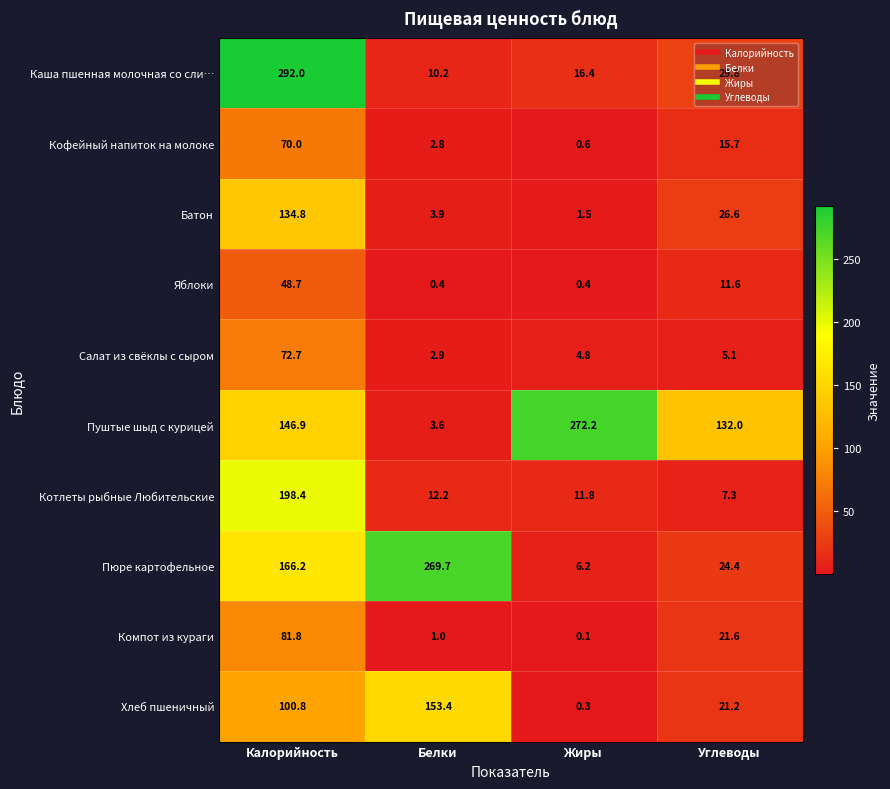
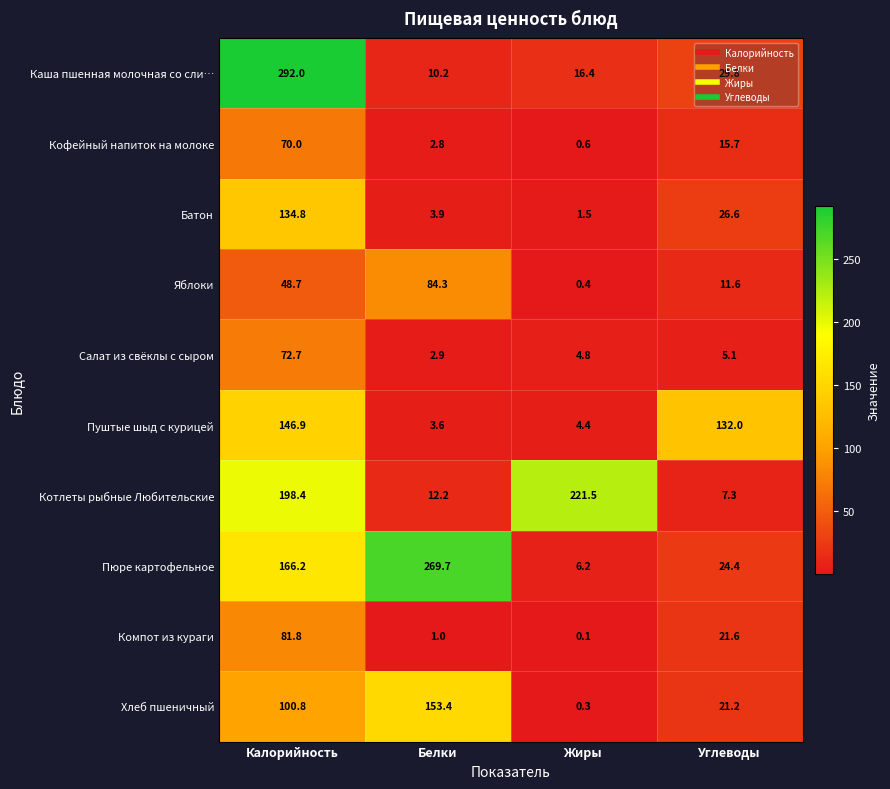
Яблоки, Белки: 0.4 -> 84.3
Пуштые шыд с курицей, Жиры: 272.2 -> 4.4
Котлеты рыбные Любительские, Жиры: 11.8 -> 221.5
